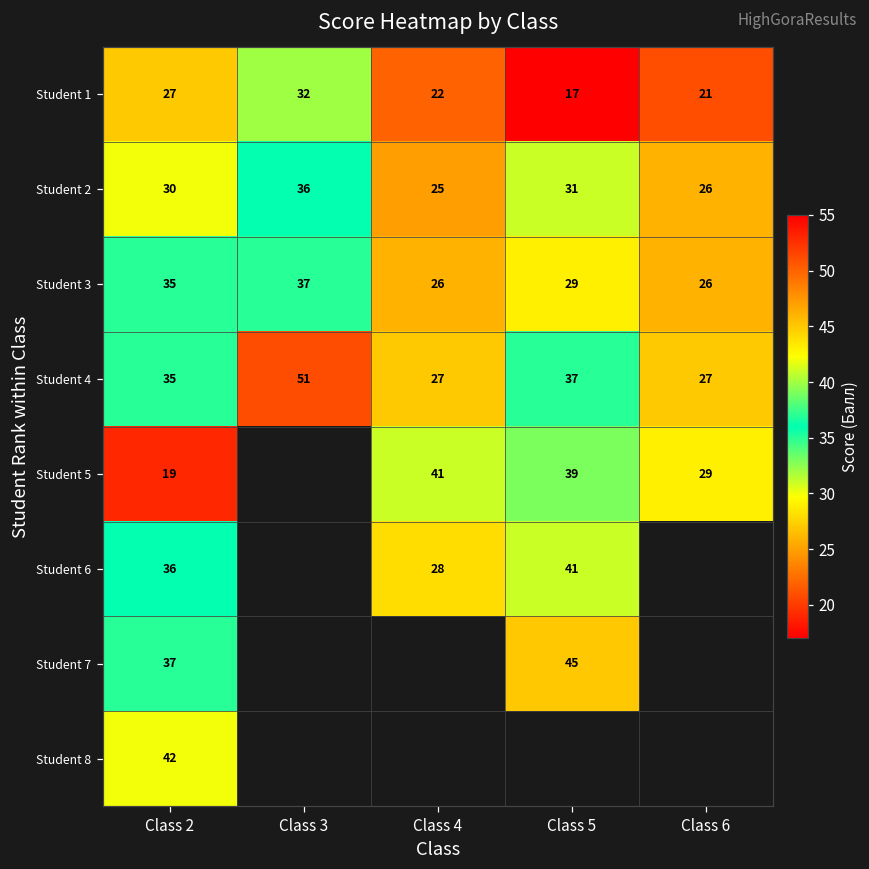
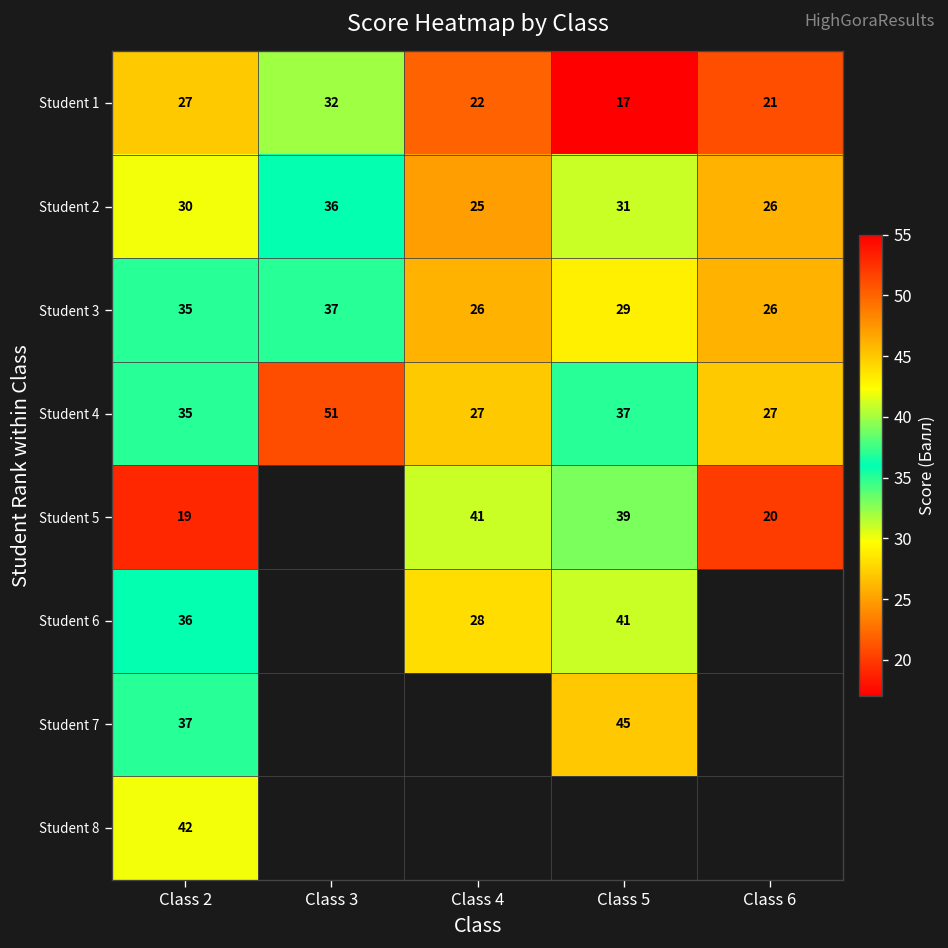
Student 5, Class 6: 29 -> 20
